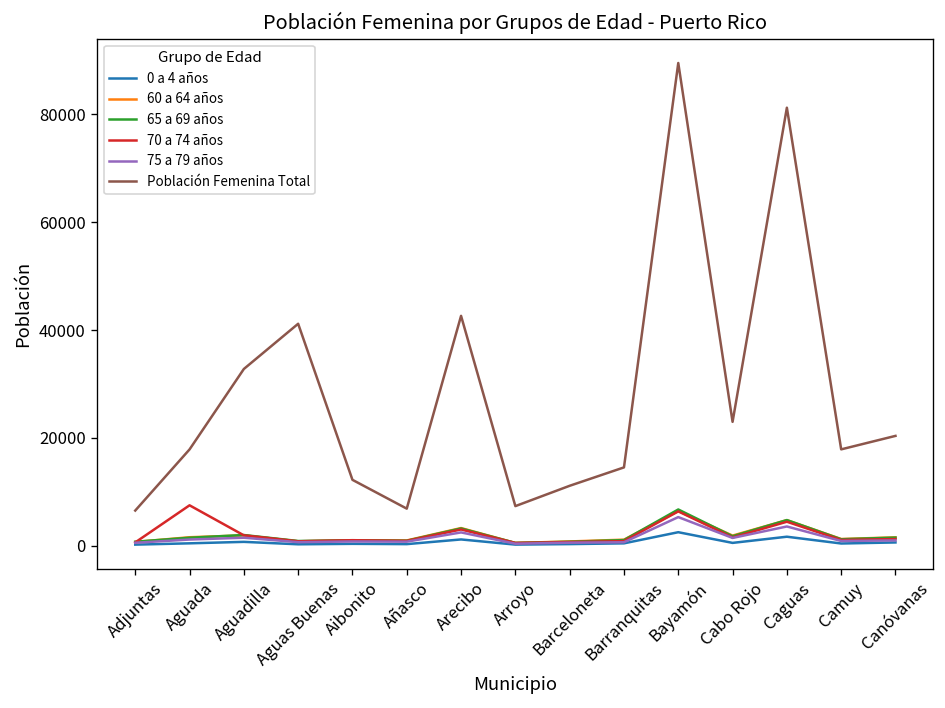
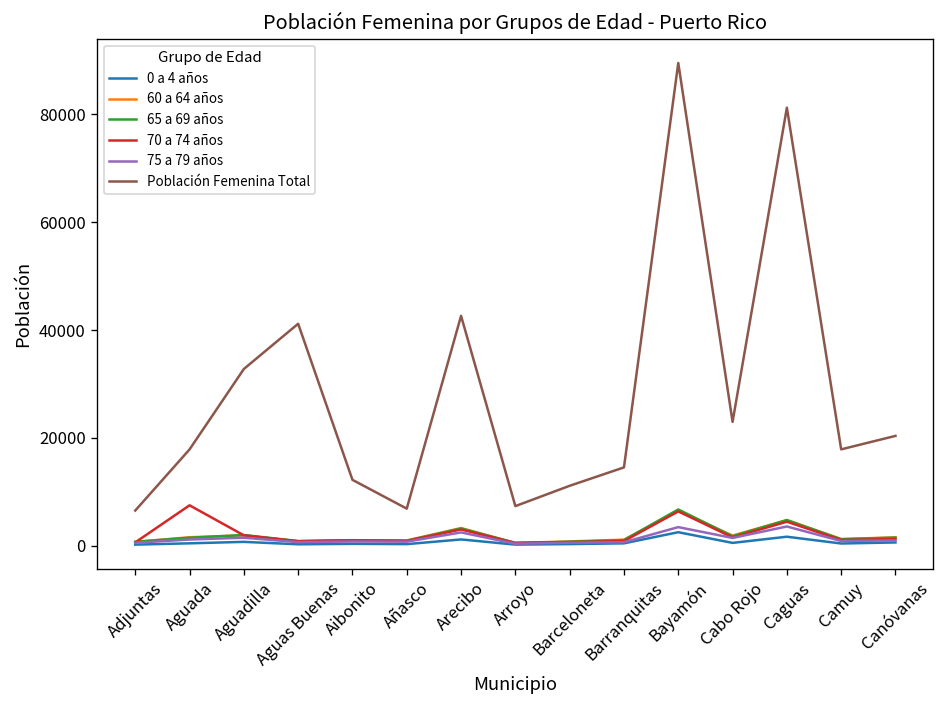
75 a 79 años, Bayamón: 5000 -> 3000
